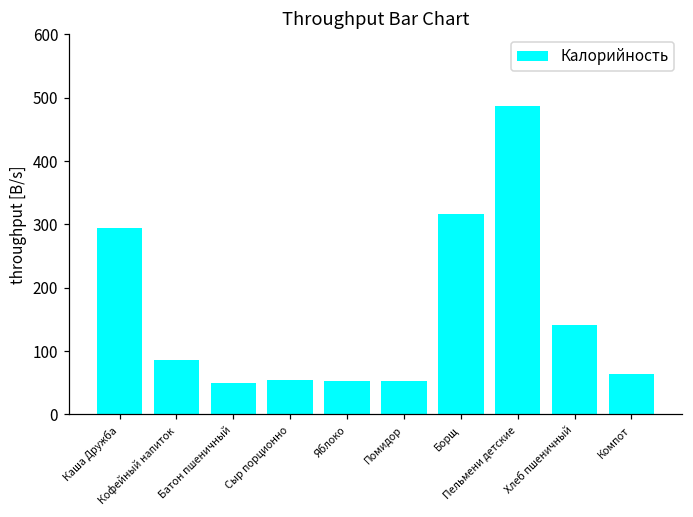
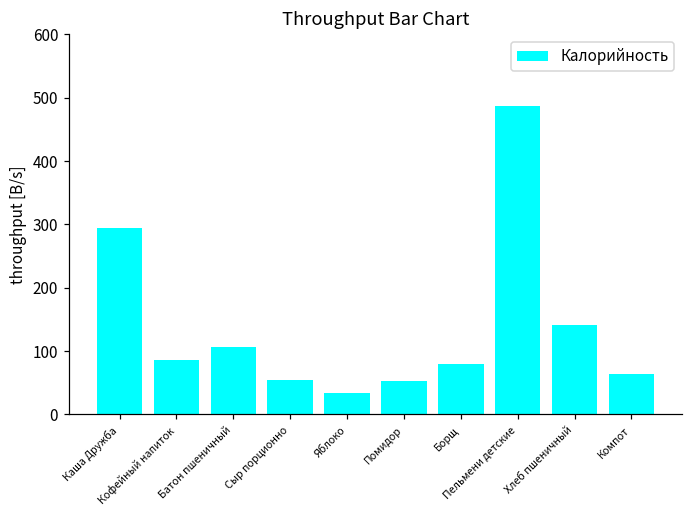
Батон пшеничный: 50 -> 110
Яблоко: 50 -> 30
Борщ: 320 -> 80
